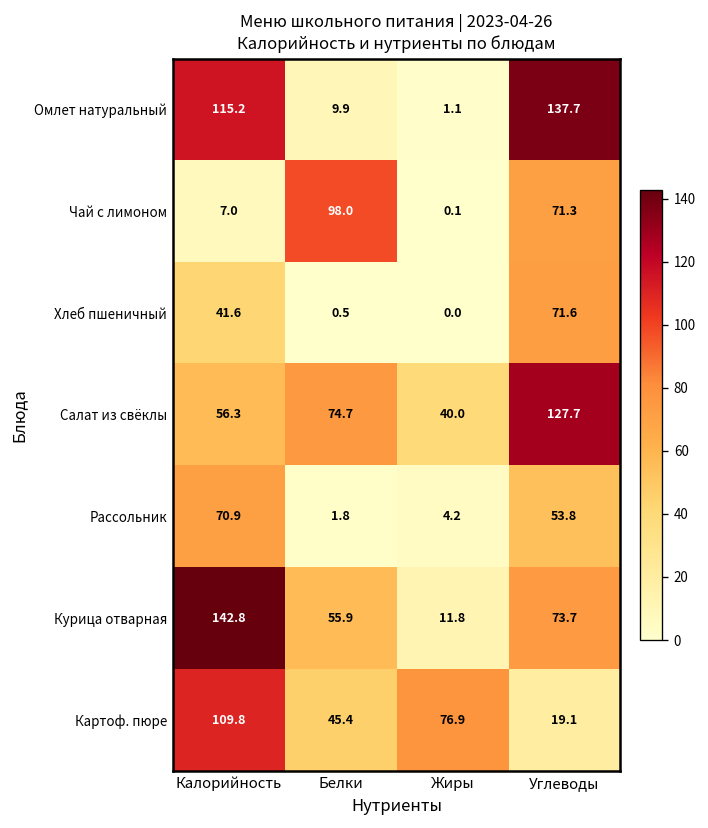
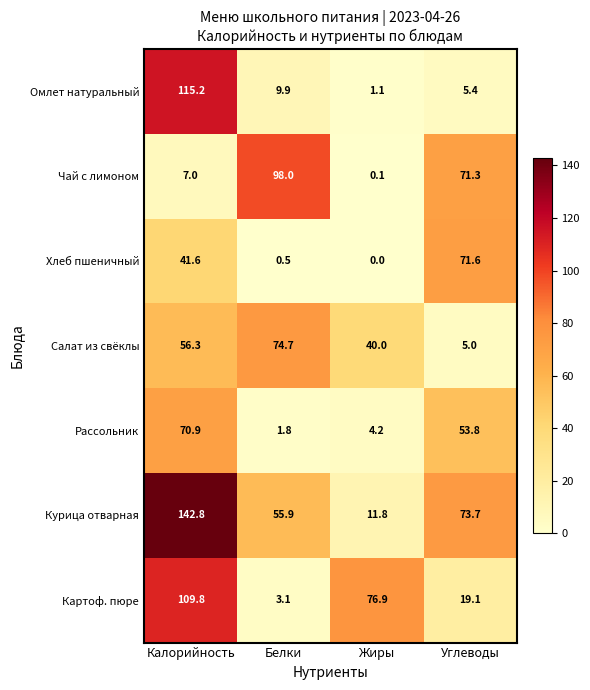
Омлет натуральный, Углеводы: 137.7 -> 5.4
Салат из свёклы, Углеводы: 127.7 -> 5.0
Картоф. пюре, Белки: 45.4 -> 3.1
